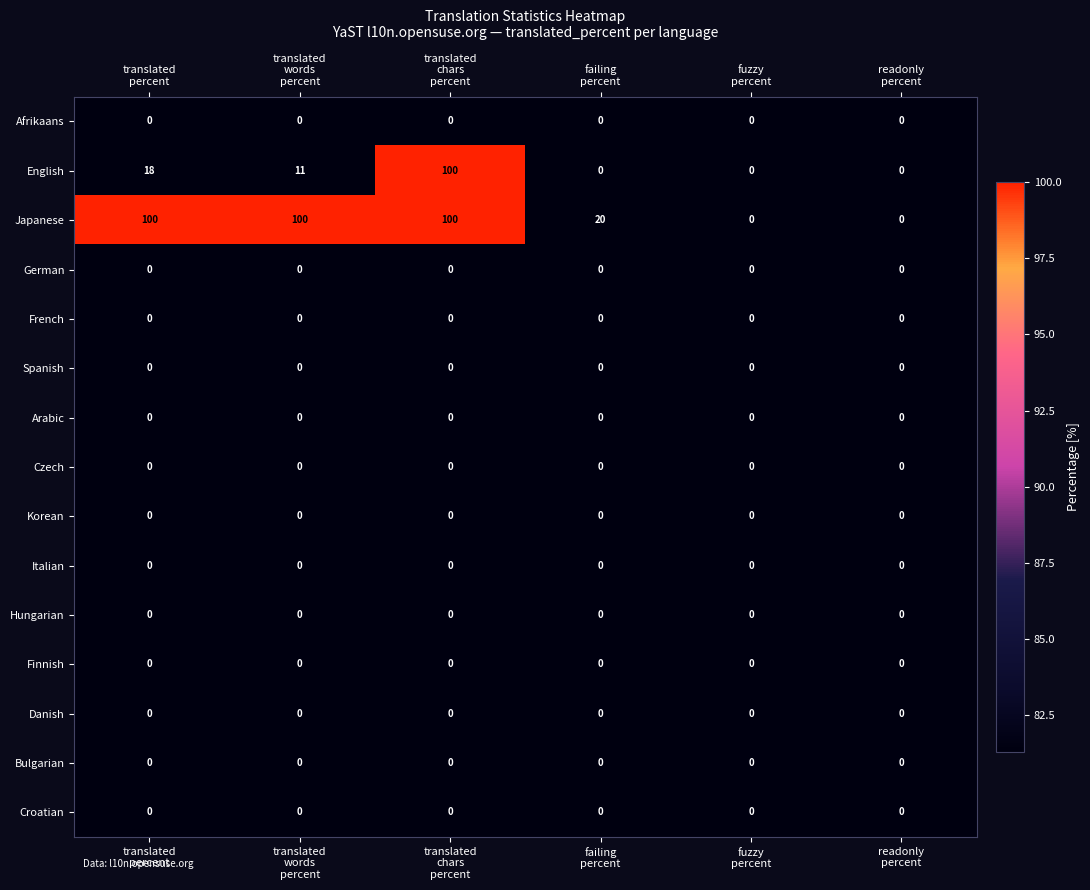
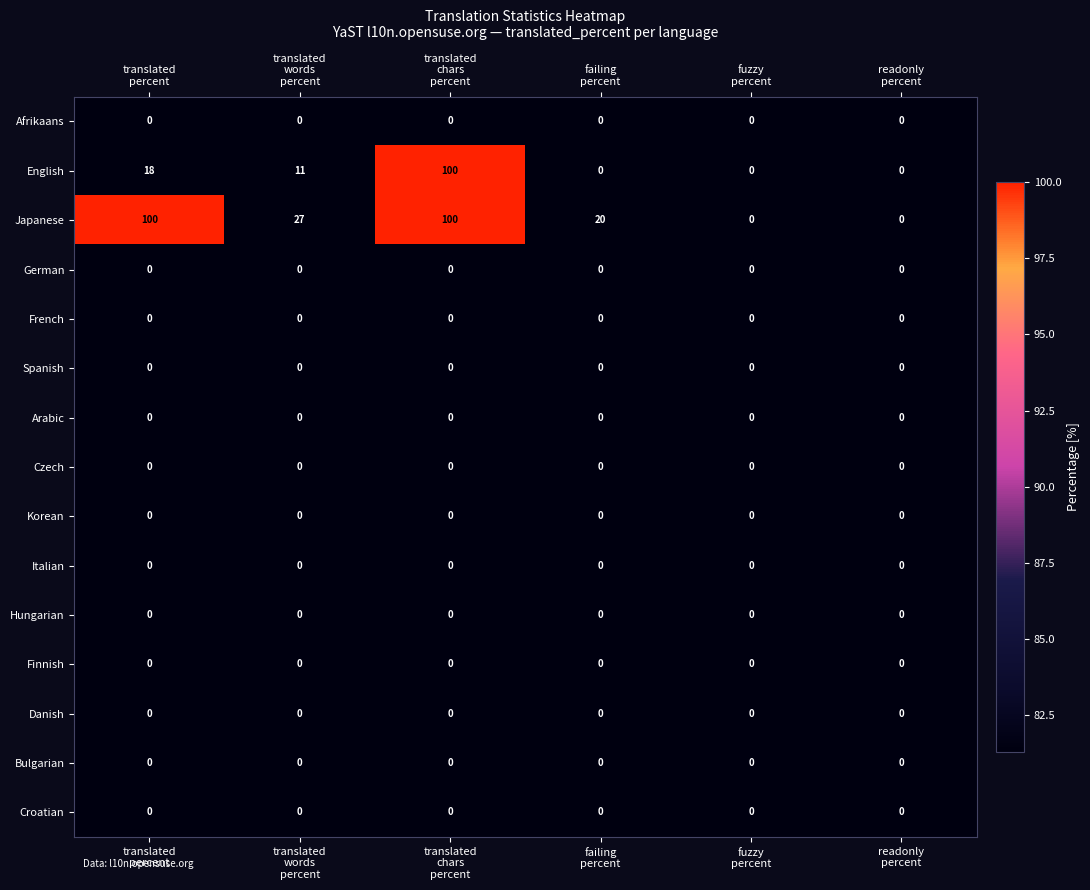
Japanese, translated words percent: 100 -> 27
